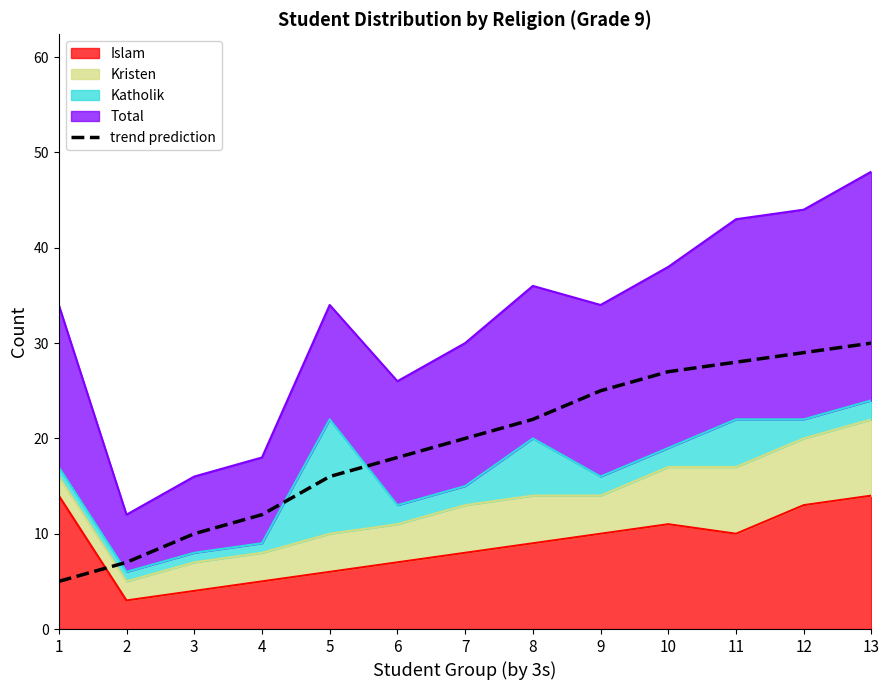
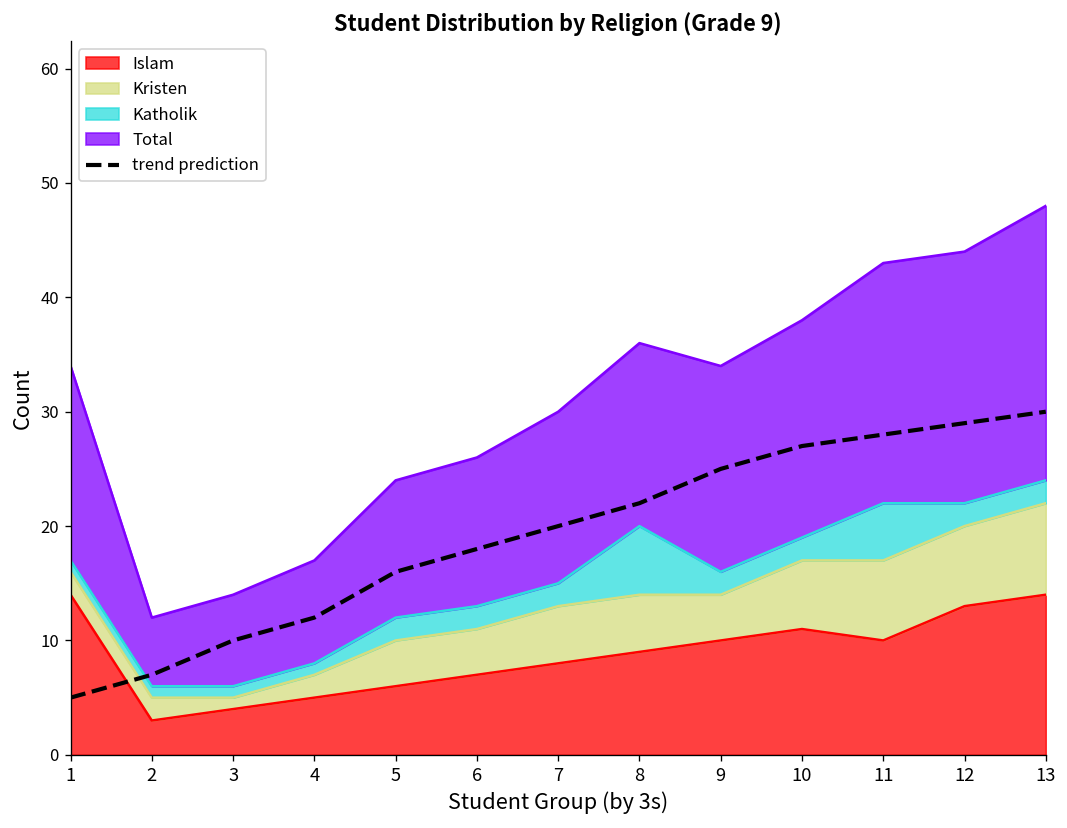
Kristen, 3: 3 -> 1
Kristen, 4: 3 -> 2
Katholik, 5: 12 -> 2
